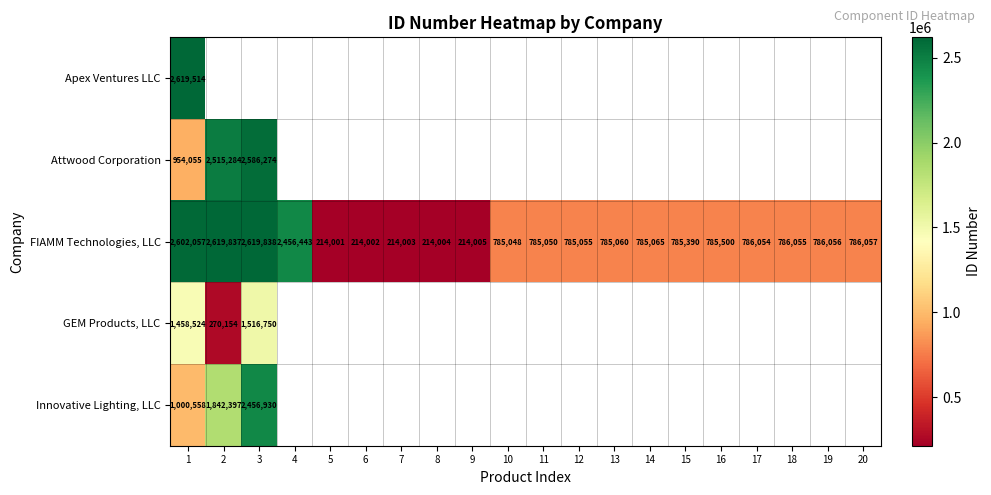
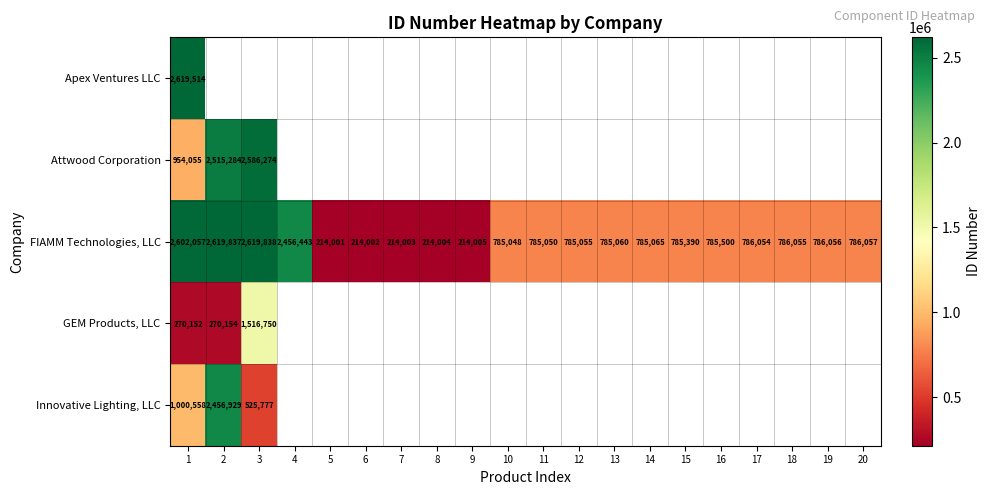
GEM Products, LLC, 1: 1,458,524 -> 270,152
Innovative Lighting, LLC, 2: 1,842,397 -> 2,456,929
Innovative Lighting, LLC, 3: 2,456,930 -> 525,777
